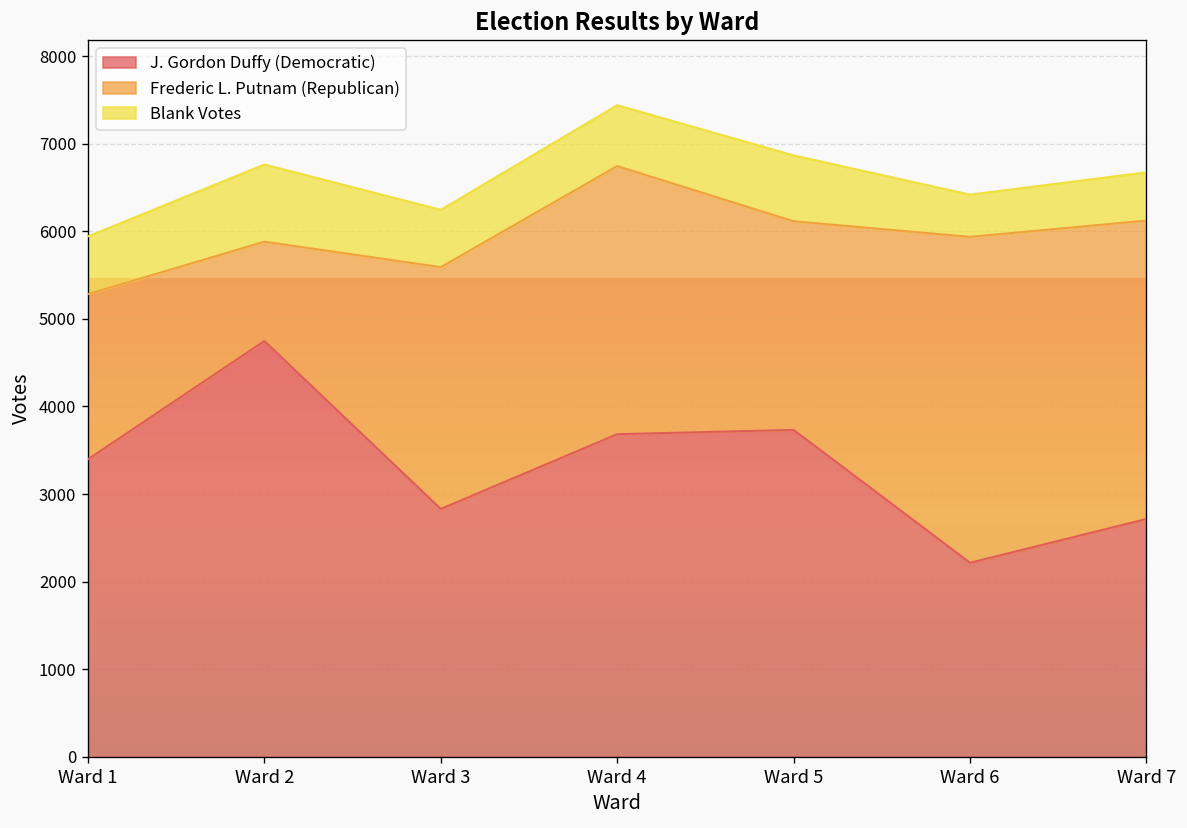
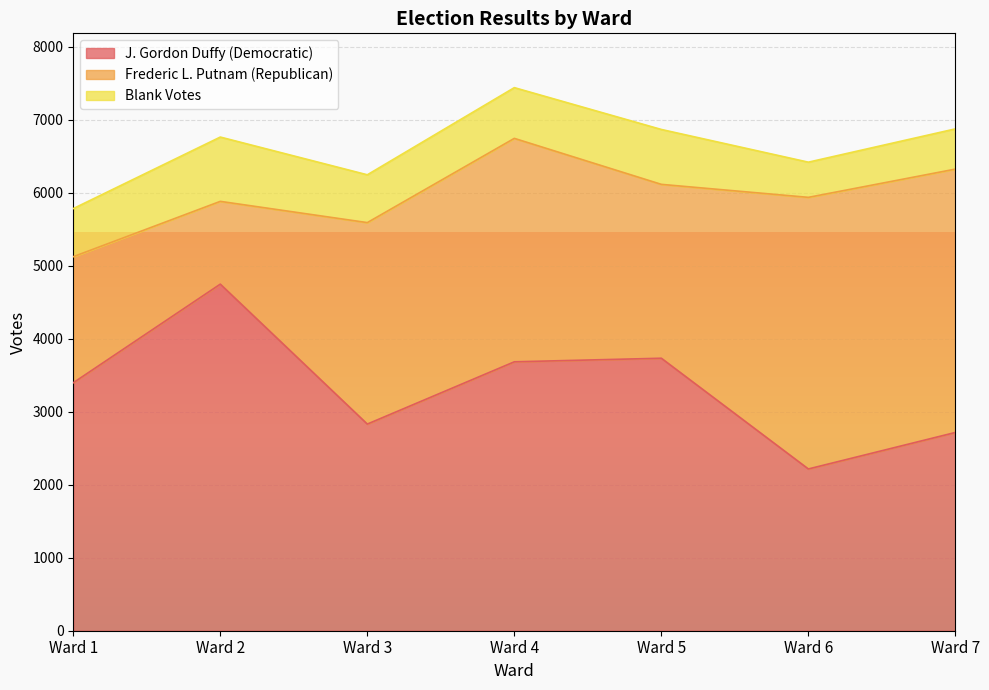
Frederic L. Putnam (Republican), Ward 1: 1900 -> 1700
Frederic L. Putnam (Republican), Ward 7: 3400 -> 3600
